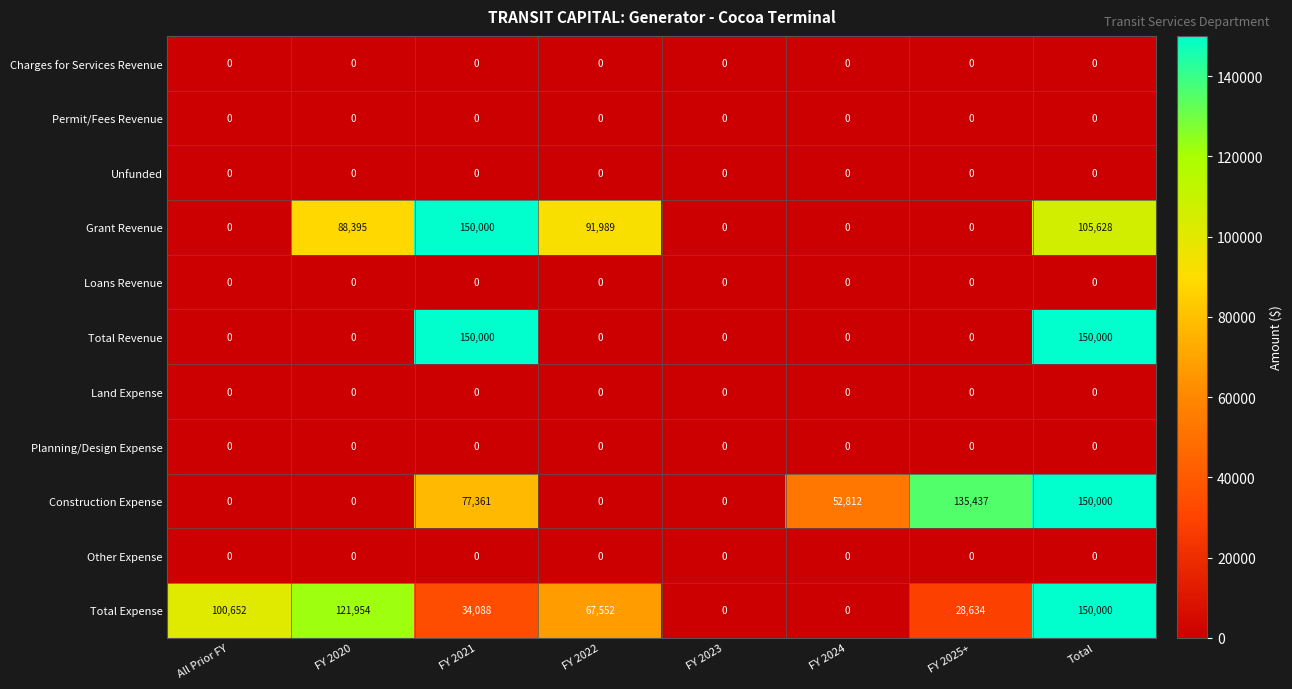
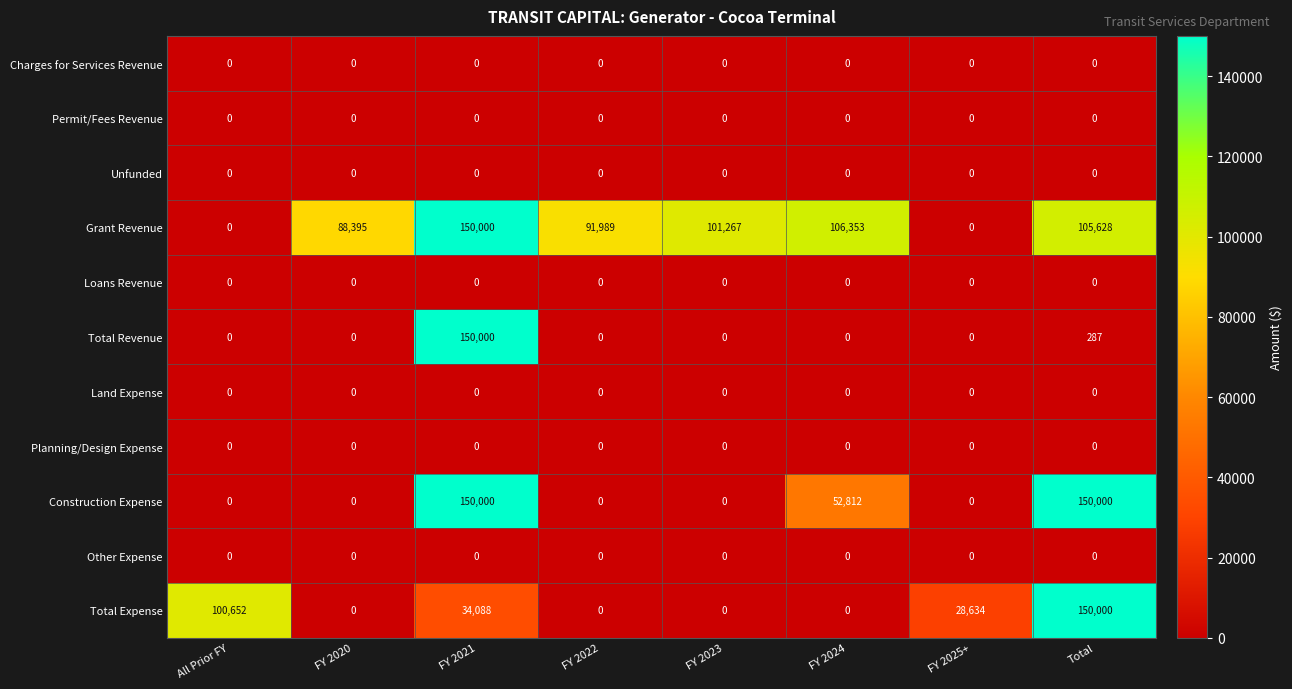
Grant Revenue, FY 2023: 0 -> 101,267
Grant Revenue, FY 2024: 0 -> 106,353
Total Revenue, Total: 150,000 -> 287
Construction Expense, FY 2021: 77,361 -> 150,000
Construction Expense, FY 2025+: 135,437 -> 0
Total Expense, FY 2020: 121,954 -> 0
Total Expense, FY 2022: 67,552 -> 0
